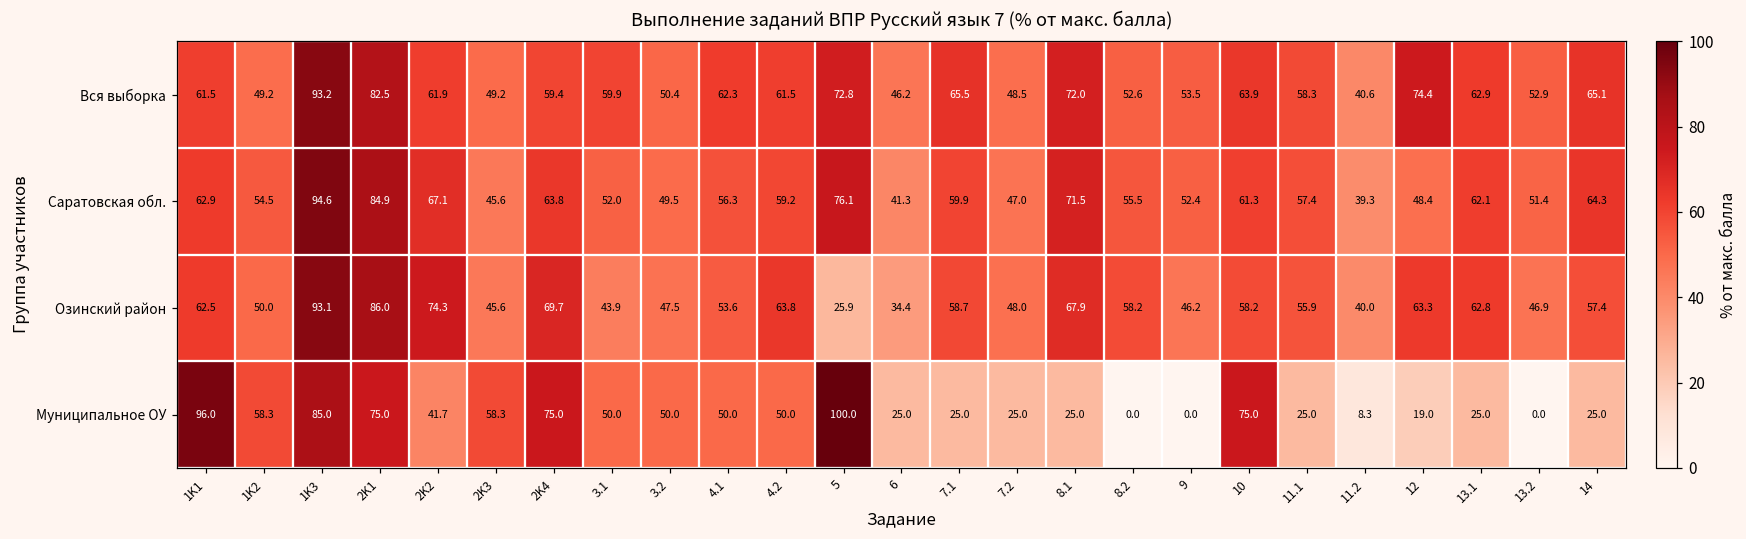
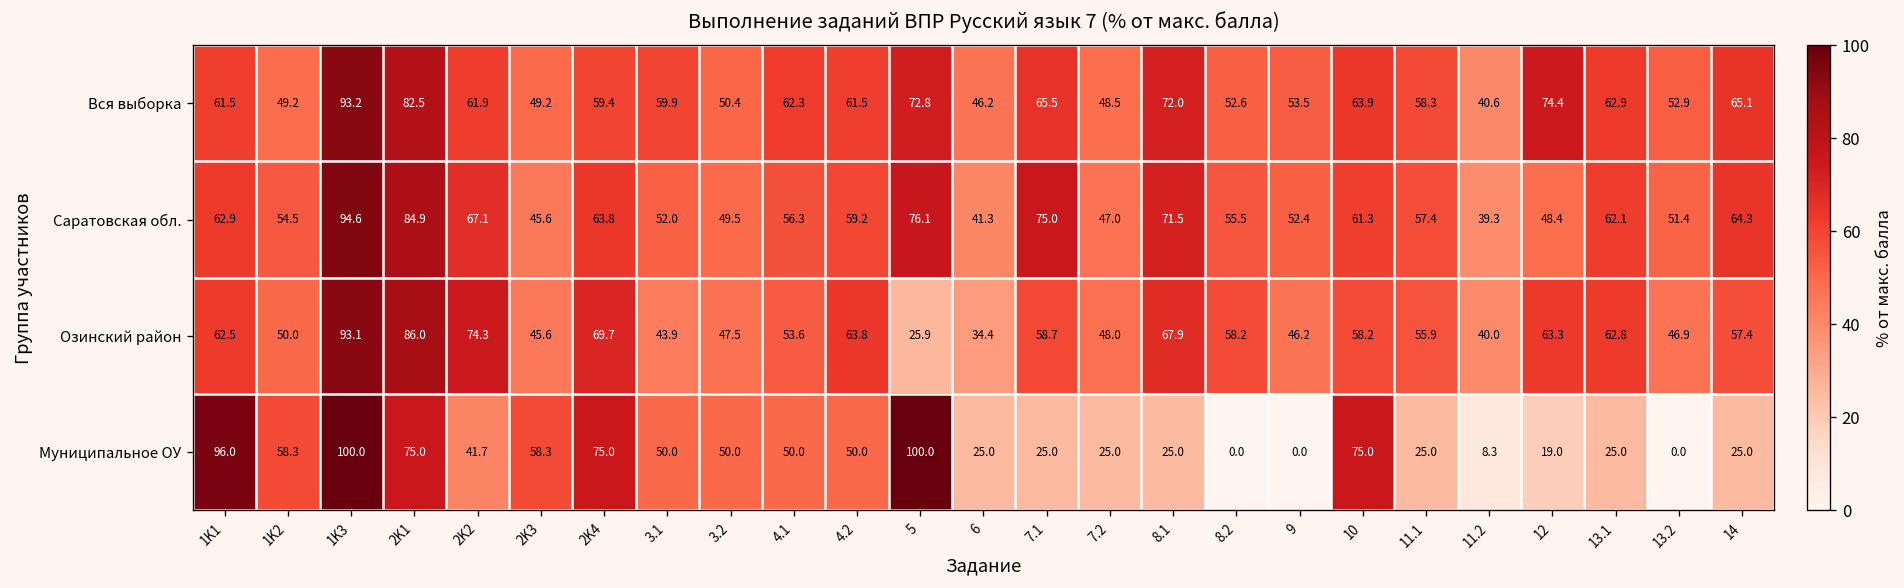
Саратовская обл., 7.1: 59.9 -> 75.0
Муниципальное ОУ, 1K3: 85.0 -> 100.0
